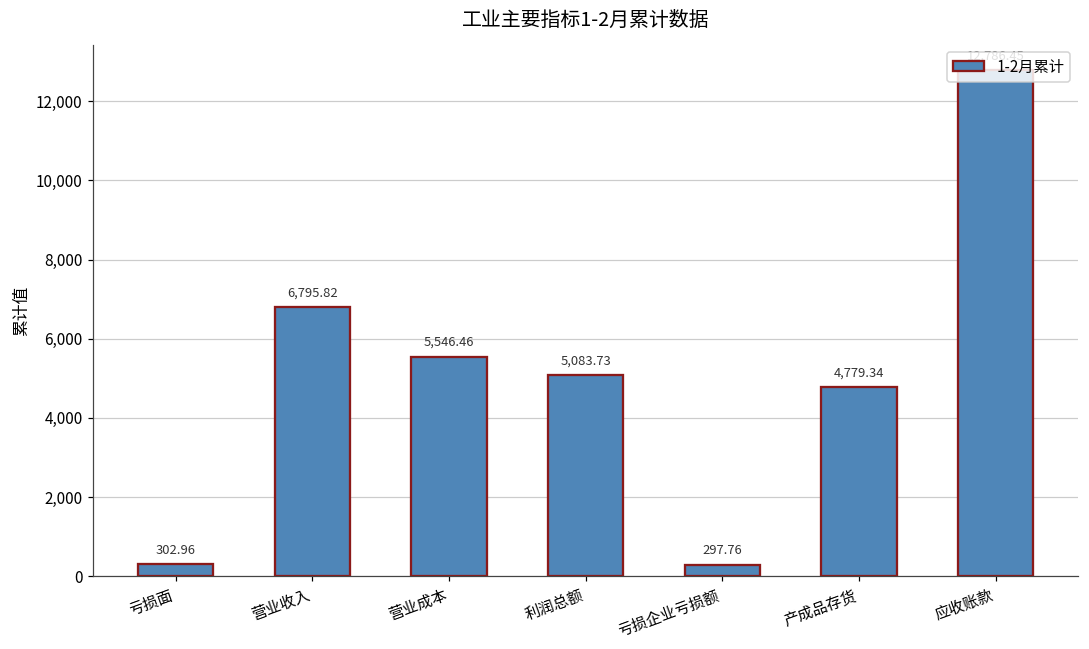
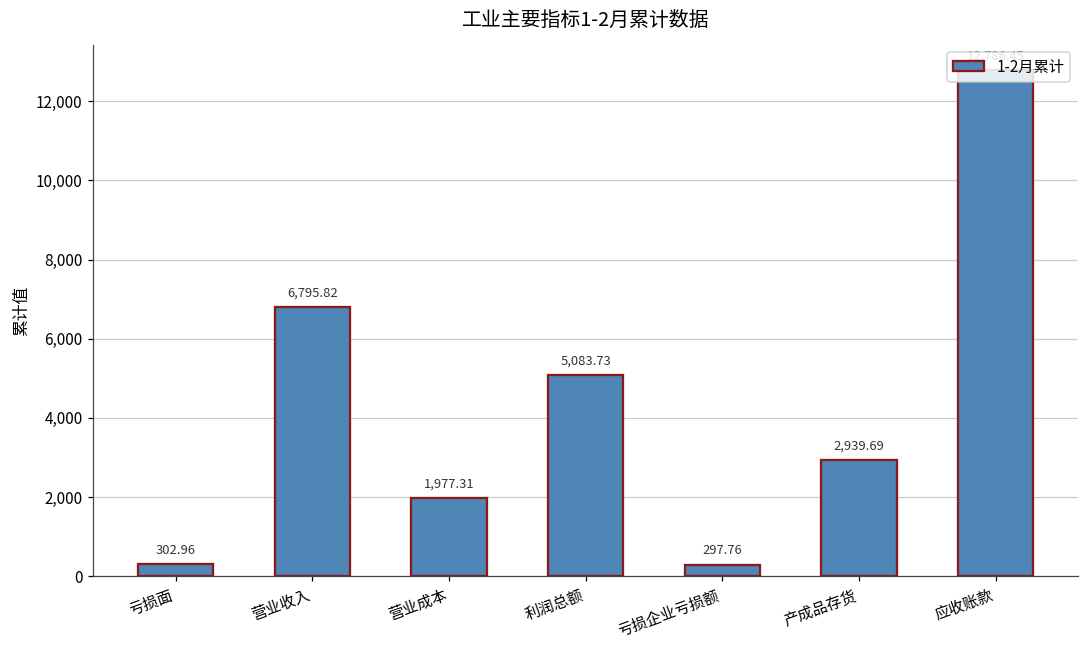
营业成本: 5,546.46 -> 1,977.31
产成品存货: 4,779.34 -> 2,939.69
